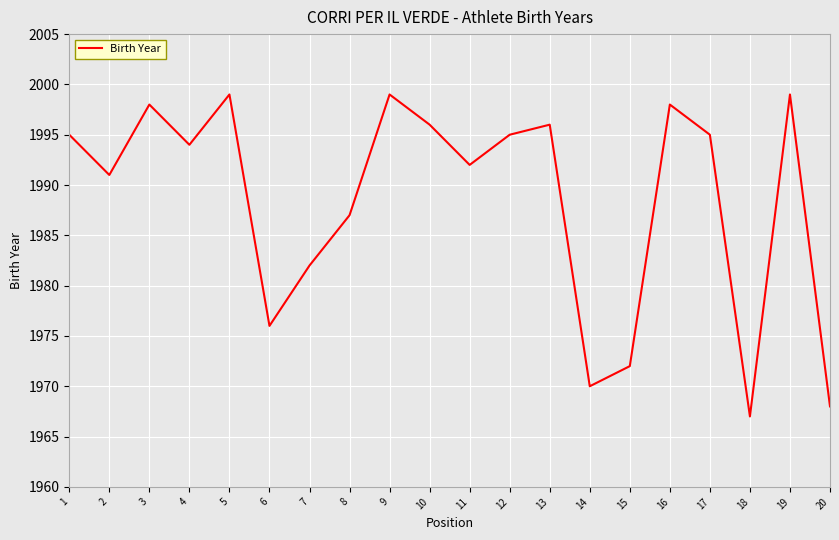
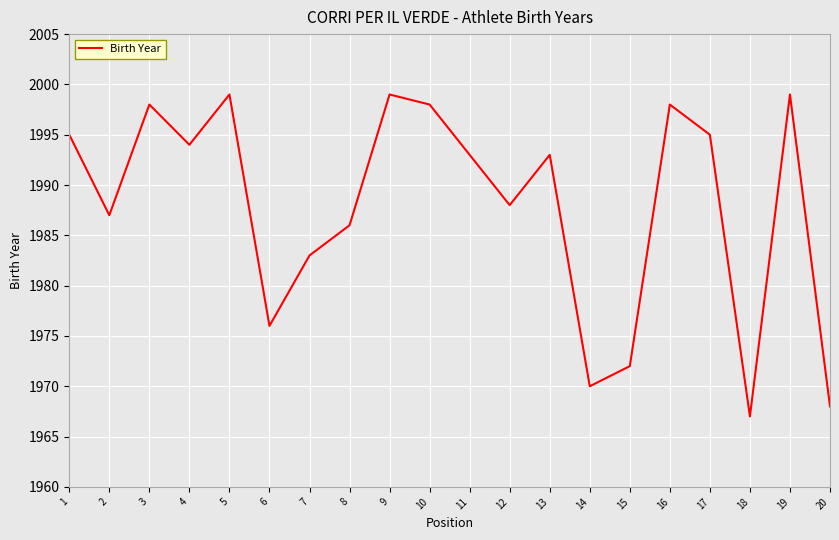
2: 1991 -> 1987
7: 1982 -> 1983
8: 1987 -> 1986
10: 1996 -> 1998
11: 1992 -> 1993
12: 1995 -> 1988
13: 1996 -> 1993
